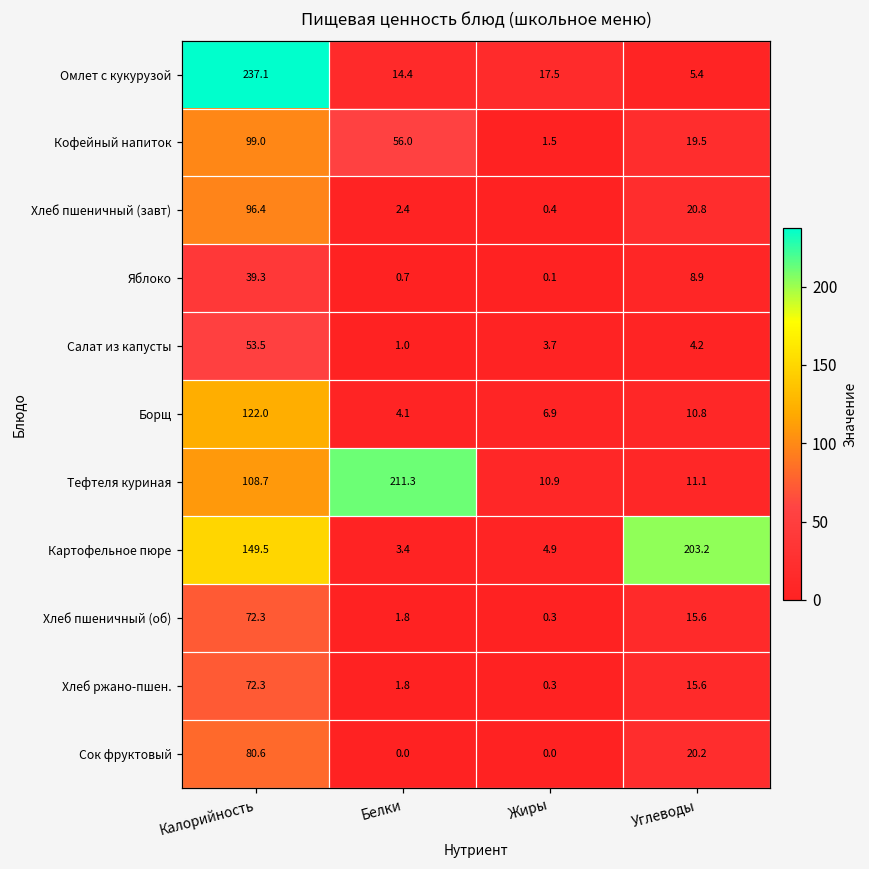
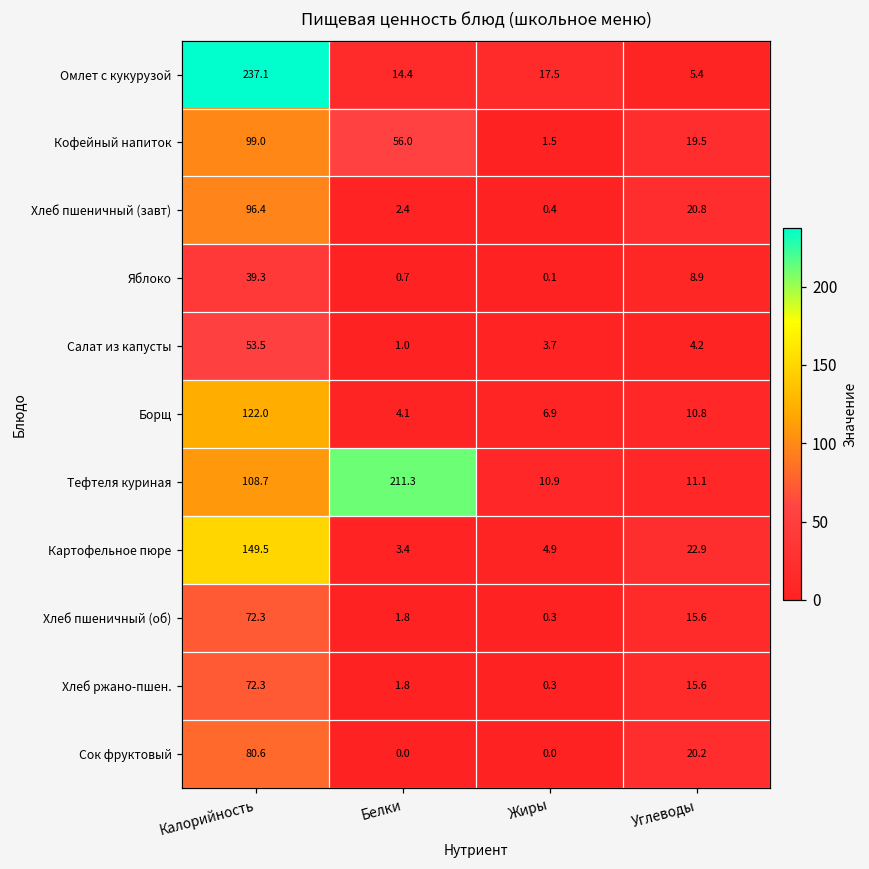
Картофельное пюре, Углеводы: 203.2 -> 22.9
